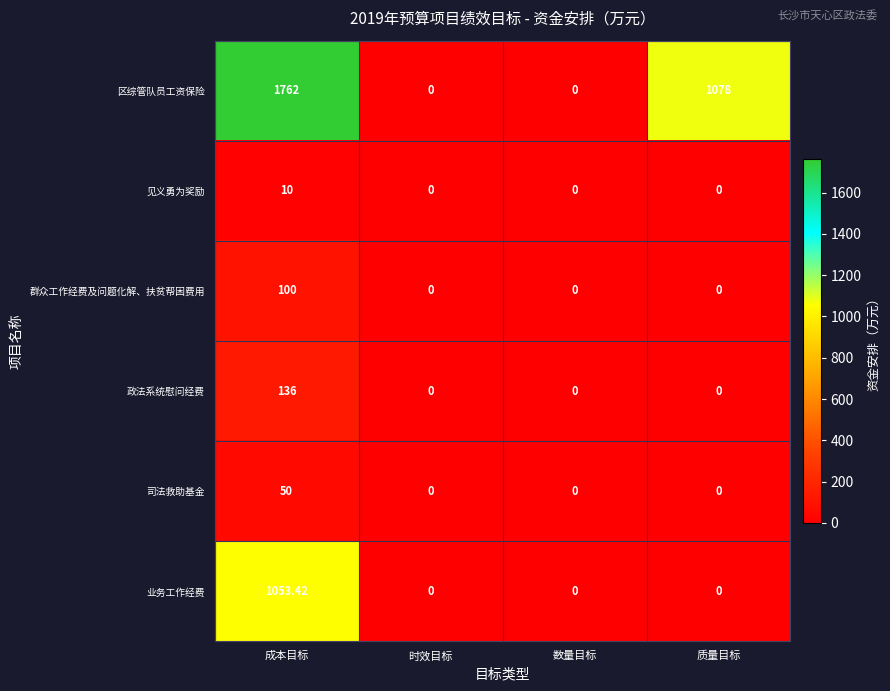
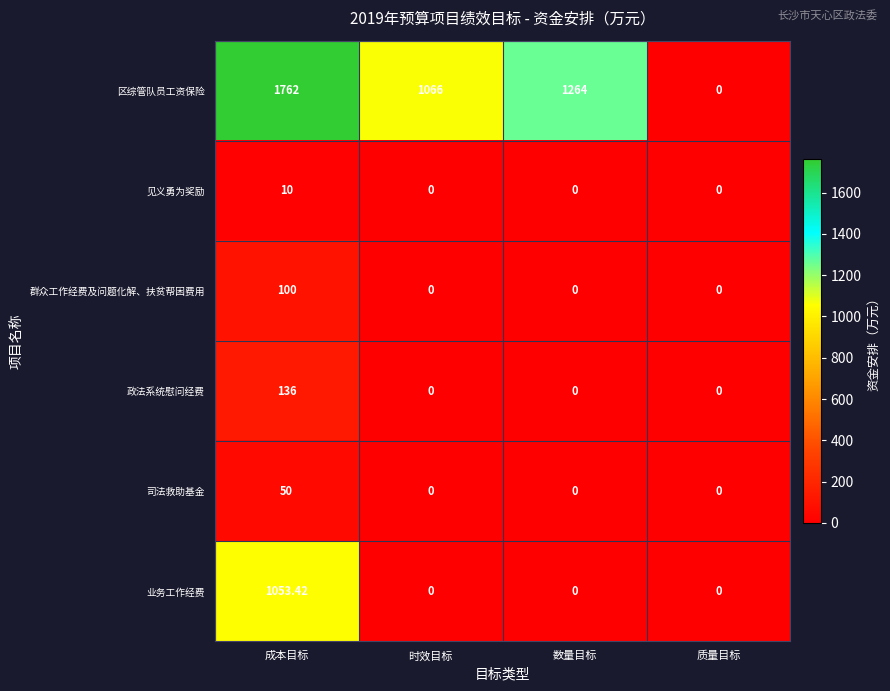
区综管队员工资保险, 时效目标: 0 -> 1066
区综管队员工资保险, 数量目标: 0 -> 1264
区综管队员工资保险, 质量目标: 1078 -> 0
